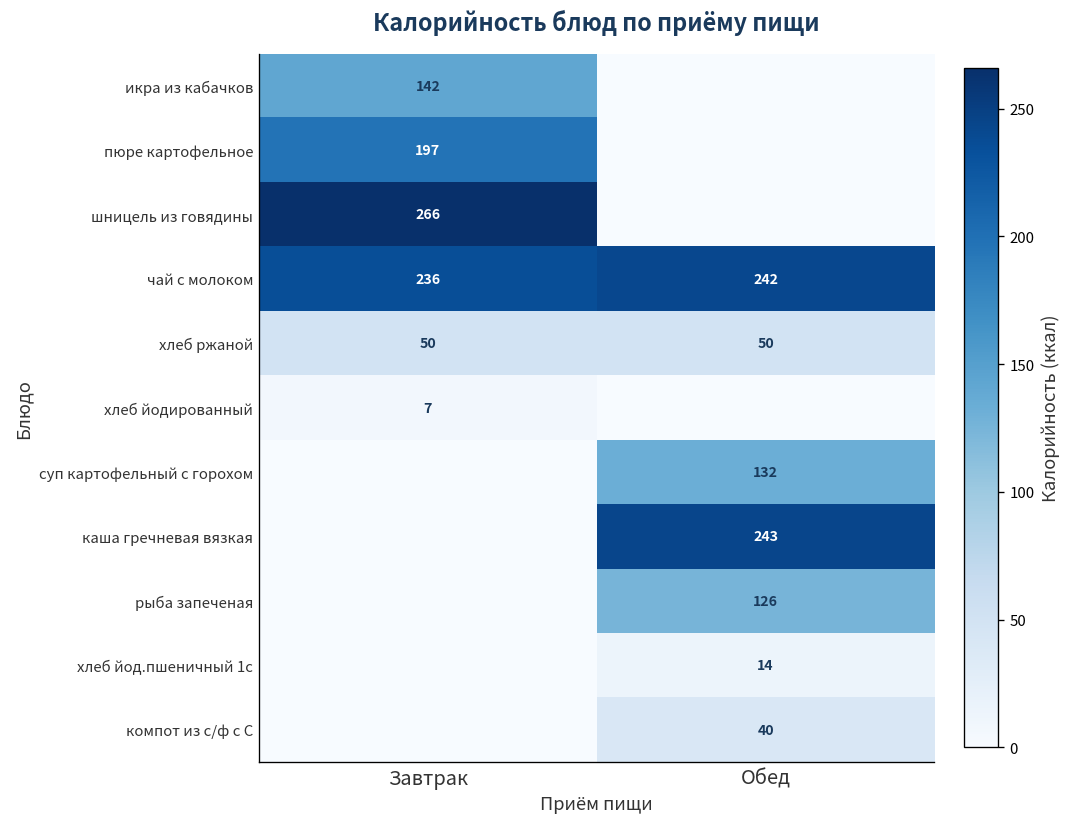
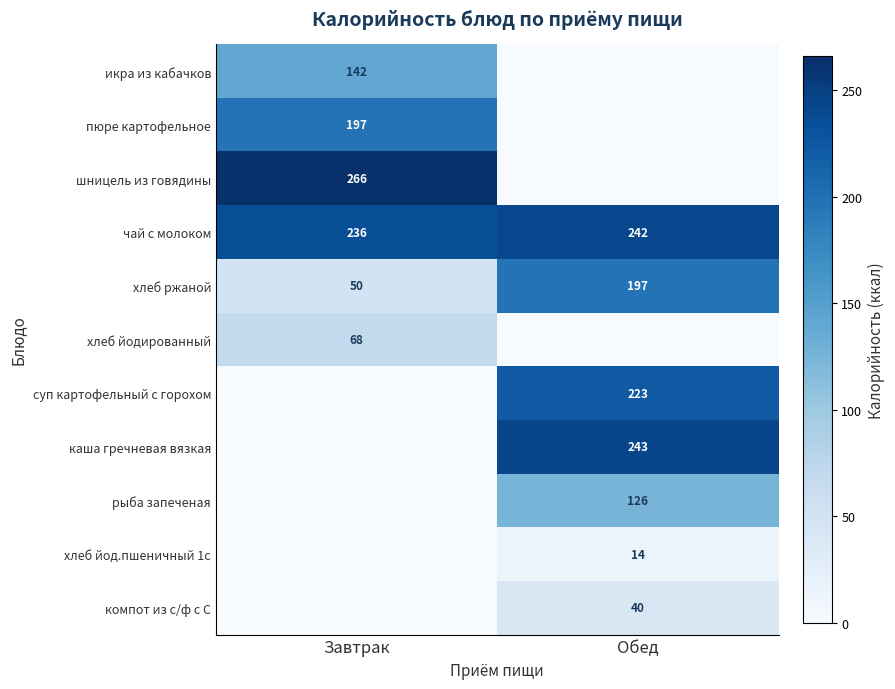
хлеб ржаной, Обед: 50 -> 197
хлеб йодированный, Завтрак: 7 -> 68
суп картофельный с горохом, Обед: 132 -> 223
